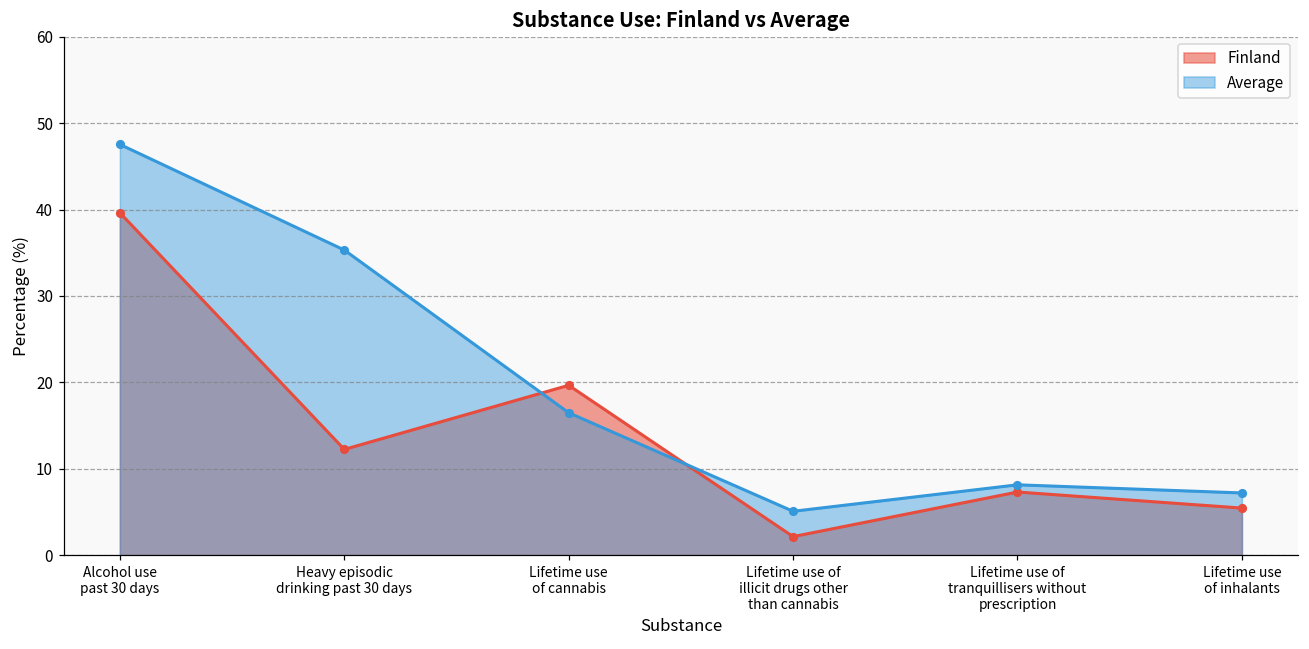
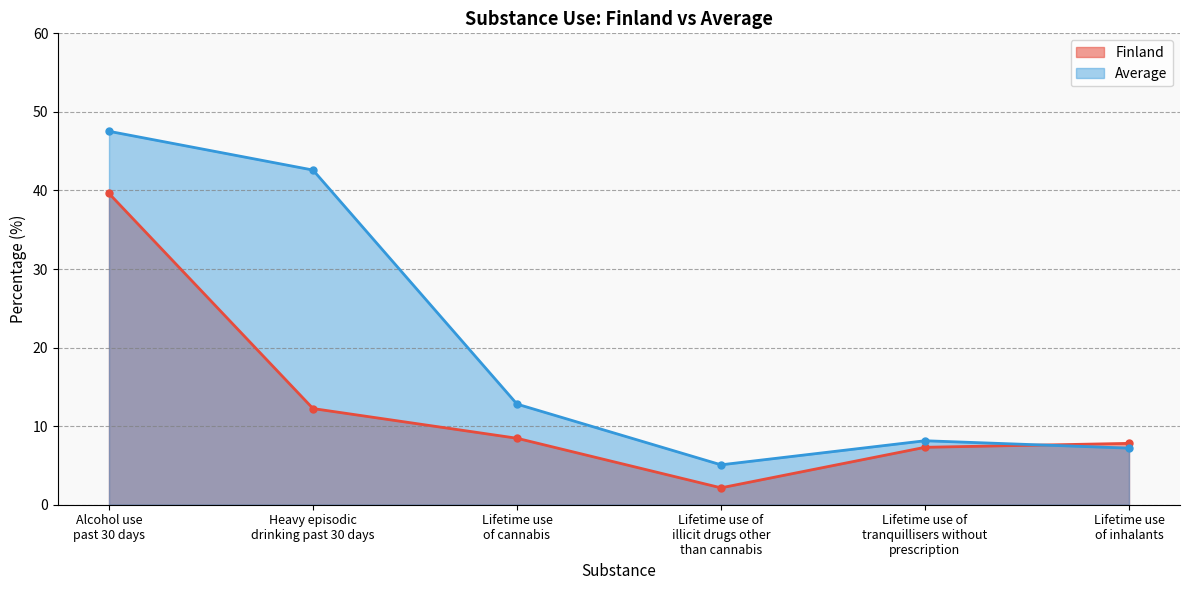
Average, Heavy episodic drinking past 30 days: 35 -> 43
Finland, Lifetime use of cannabis: 20 -> 8
Average, Lifetime use of cannabis: 16 -> 13
Finland, Lifetime use of inhalants: 5 -> 8
